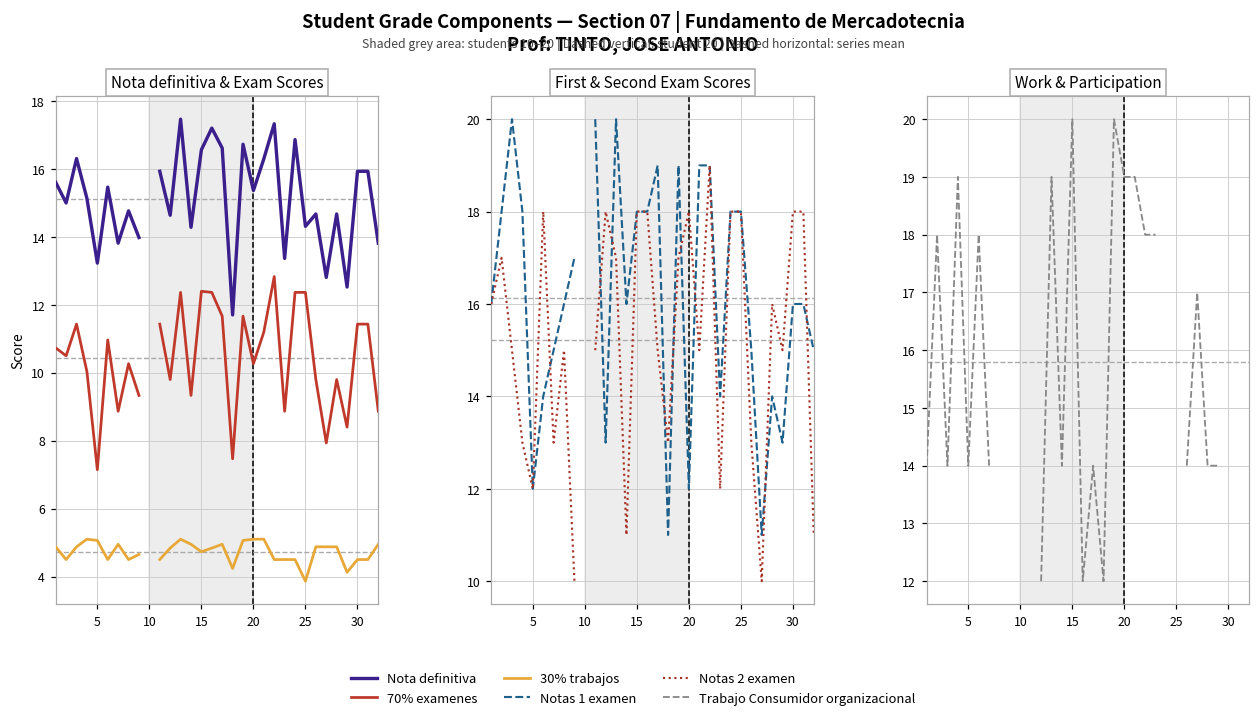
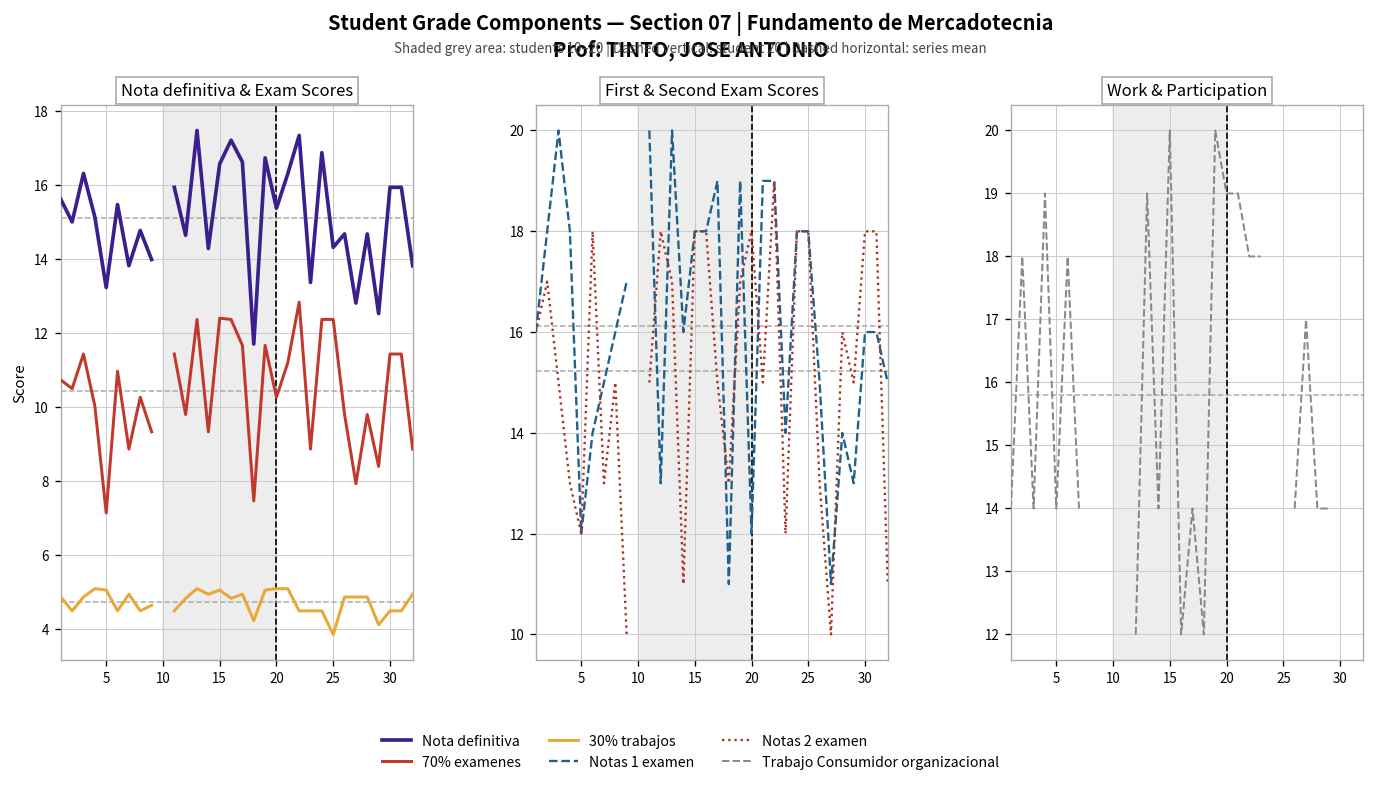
Nota definitiva & Exam Scores, 30% trabajos, 15: 4.7 -> 5.1
